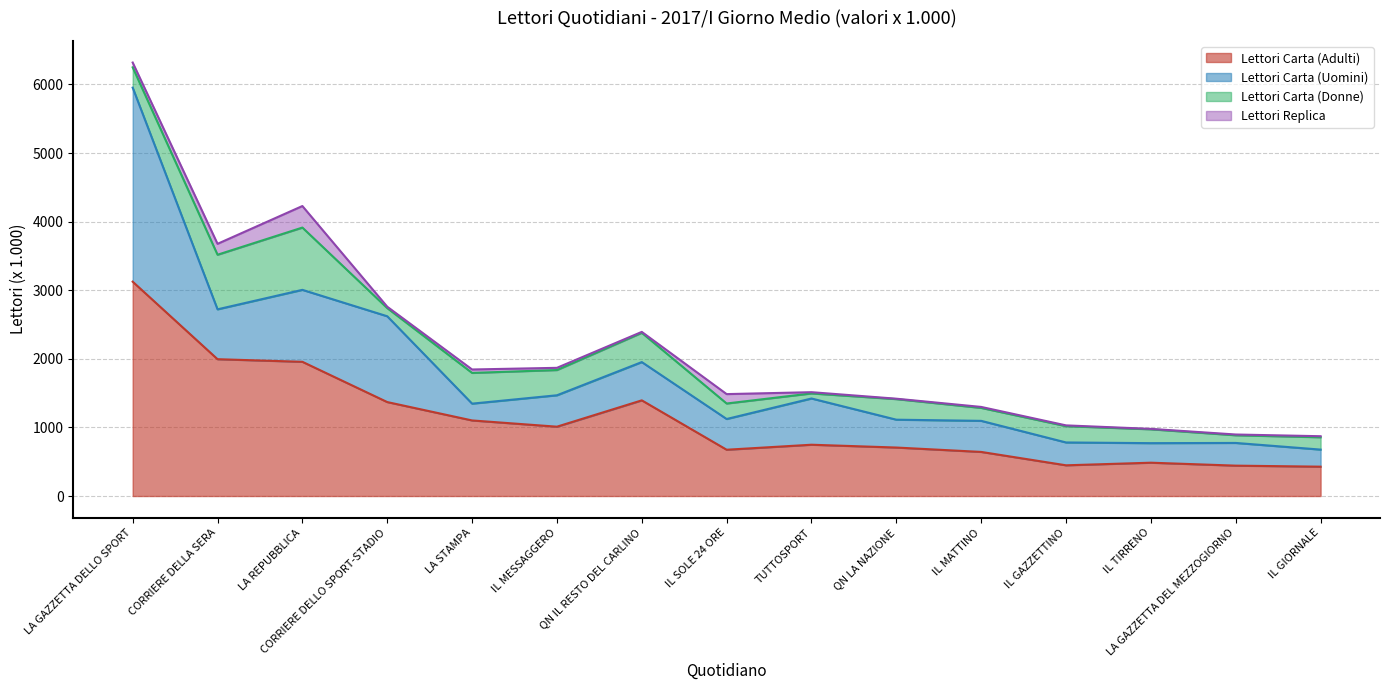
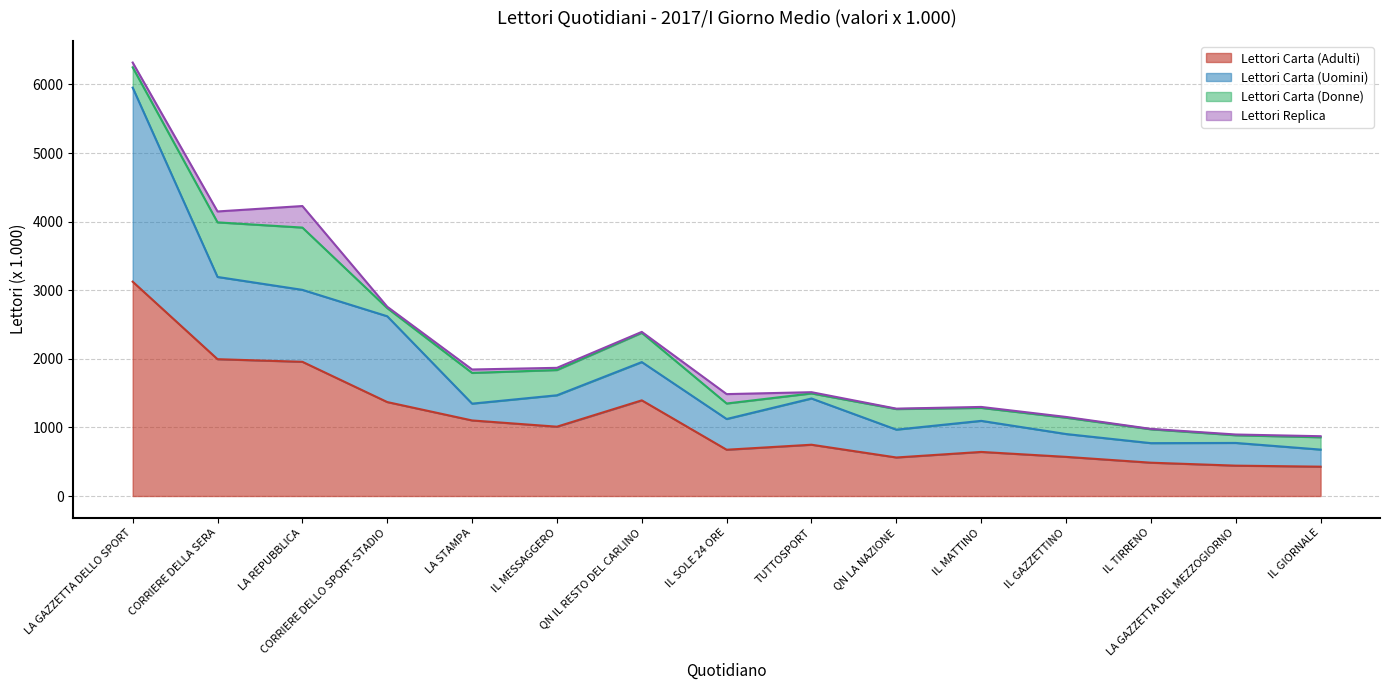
Lettori Carta (Uomini), CORRIERE DELLA SERA: 700 -> 1200
Lettori Carta (Adulti), QN LA NAZIONE: 700 -> 600
Lettori Carta (Adulti), IL GAZZETTINO: 400 -> 600
